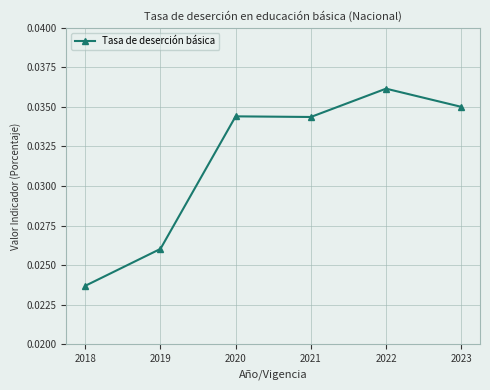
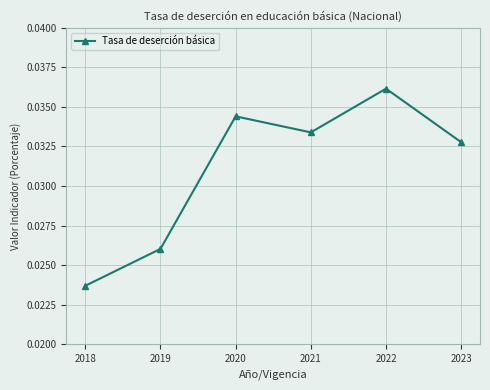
2021: 0.0344 -> 0.0334
2023: 0.0350 -> 0.0328
